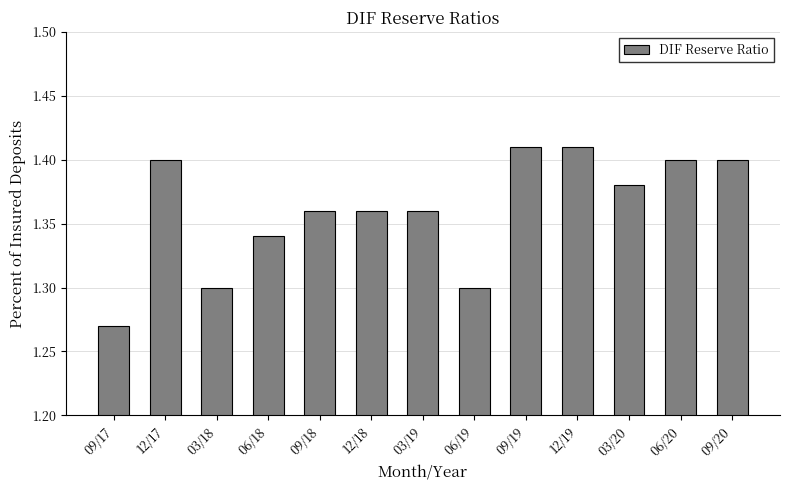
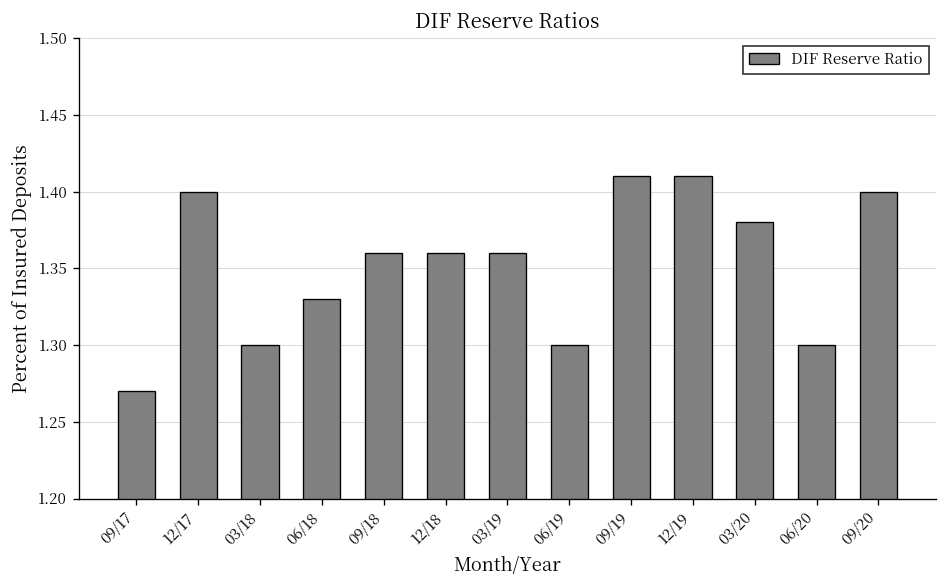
06/18: 1.34 -> 1.33
06/20: 1.4 -> 1.3
